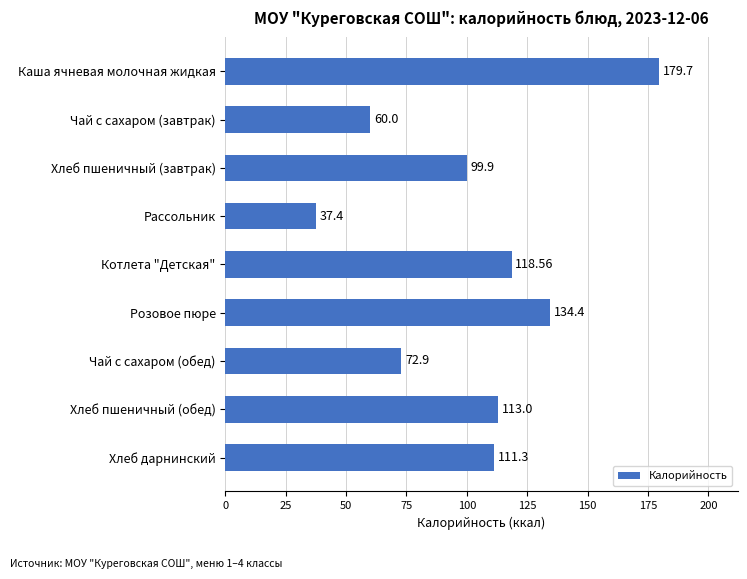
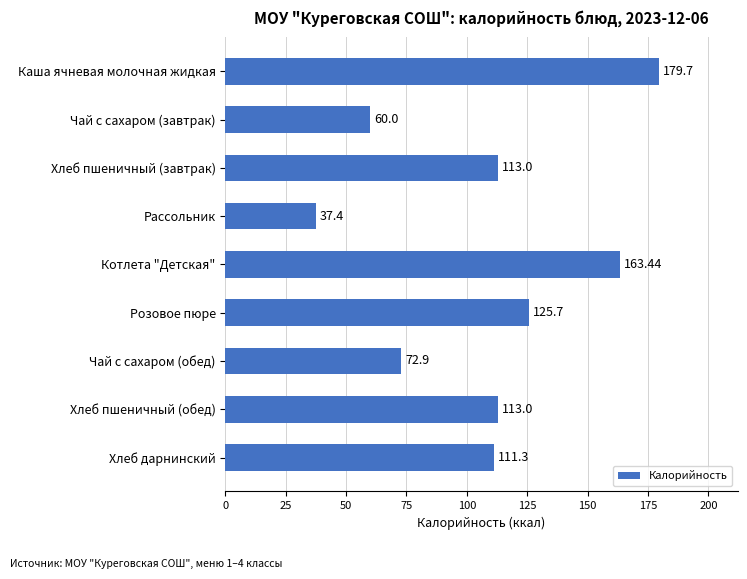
Хлеб пшеничный (завтрак): 99.9 -> 113.0
Котлета "Детская": 118.56 -> 163.44
Розовое пюре: 134.4 -> 125.7
